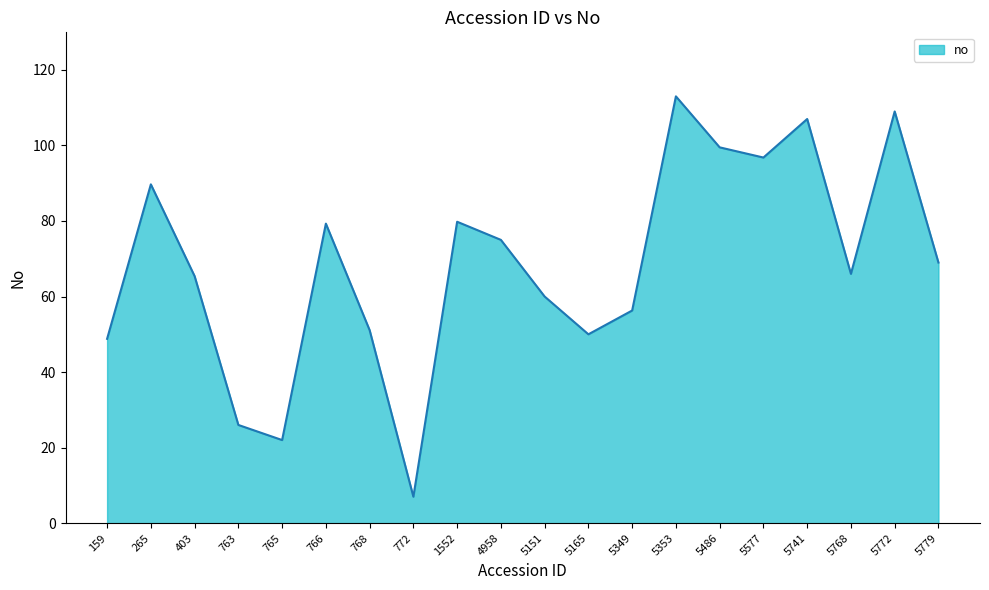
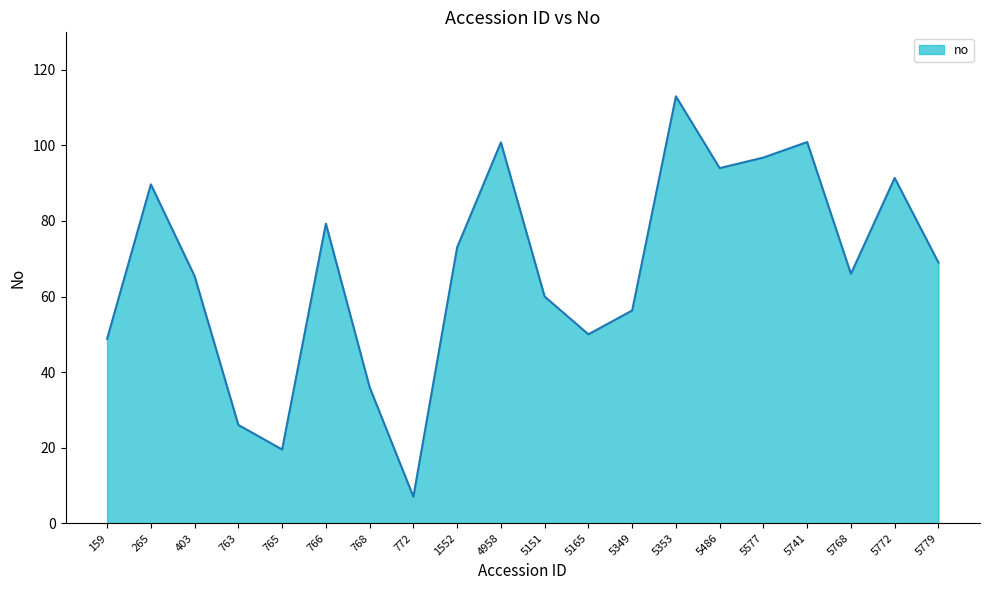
765: 22 -> 20
768: 51 -> 36
1552: 80 -> 73
4958: 75 -> 101
5486: 100 -> 94
5741: 107 -> 101
5772: 109 -> 91
